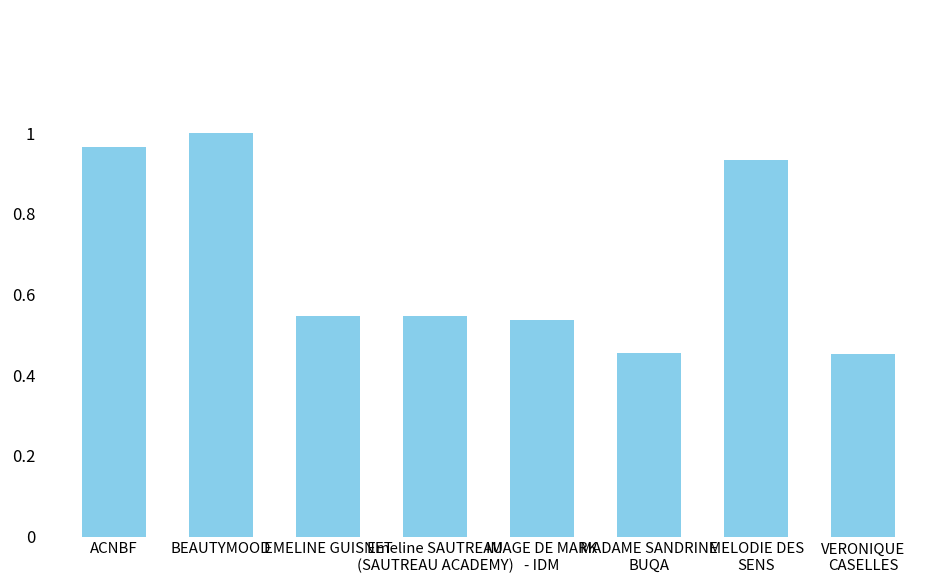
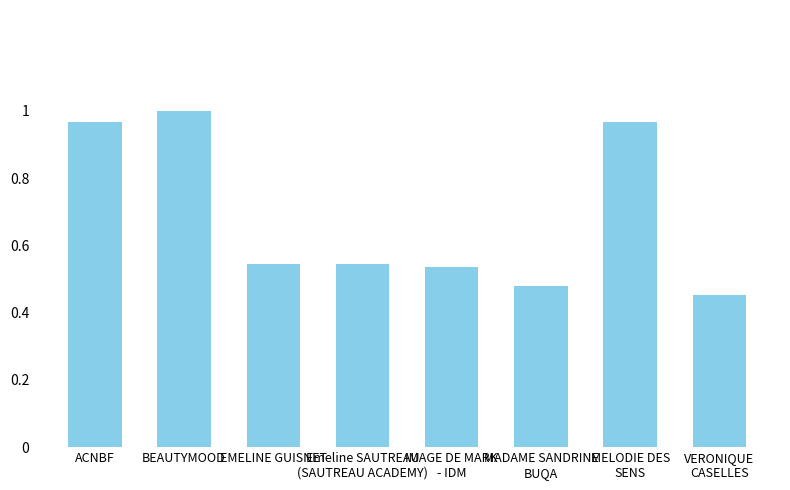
MADAME SANDRINE BUQA: 0.46 -> 0.48
MELODIE DES SENS: 0.93 -> 0.97
